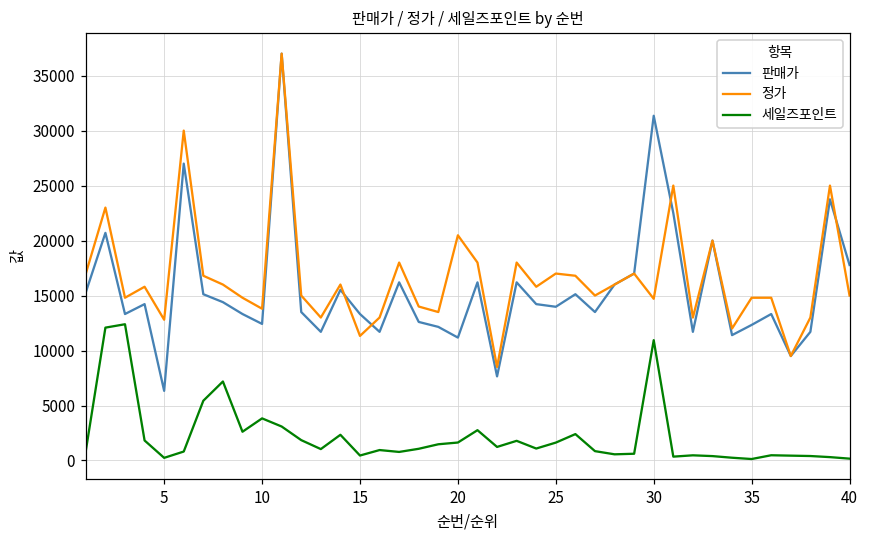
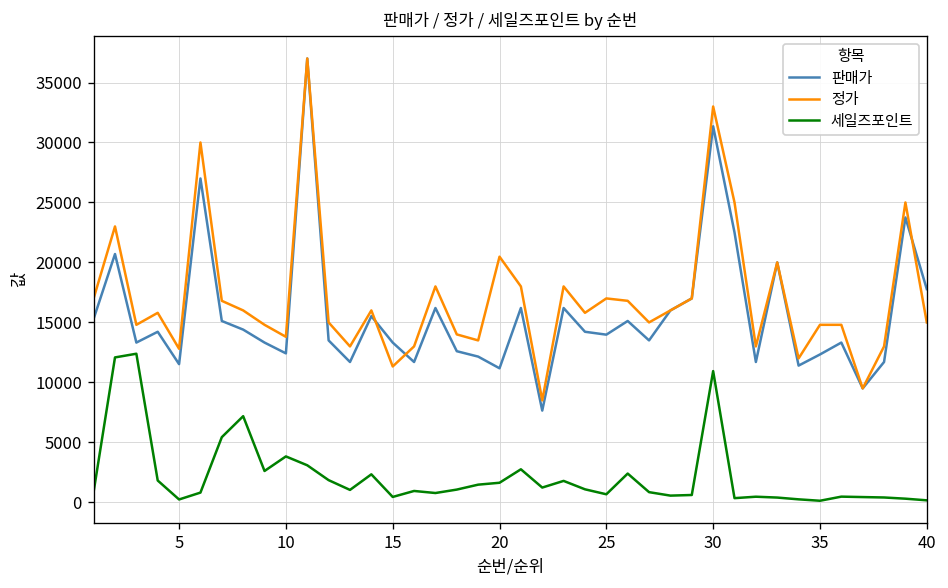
판매가, 5: 6000 -> 12000
세일즈포인트, 25: 2000 -> 1000
정가, 30: 15000 -> 33000
